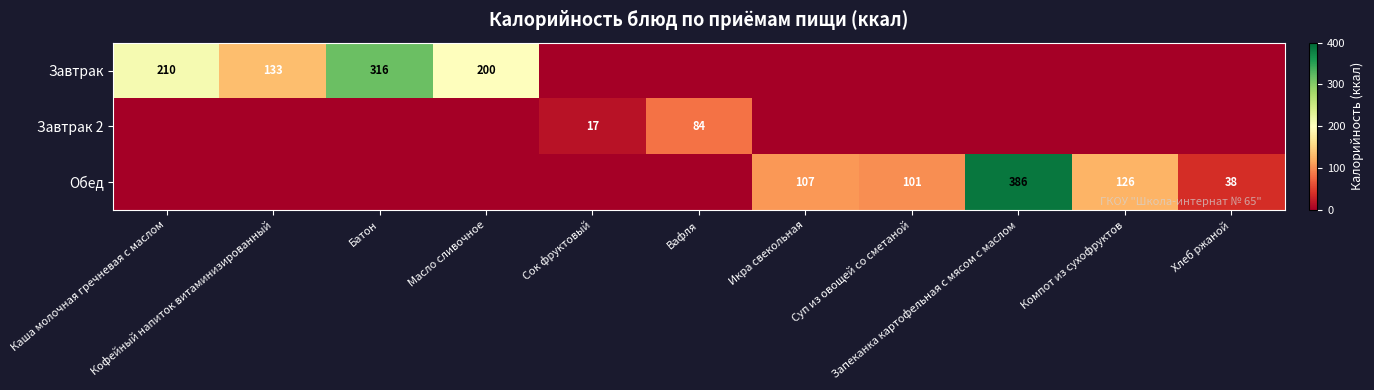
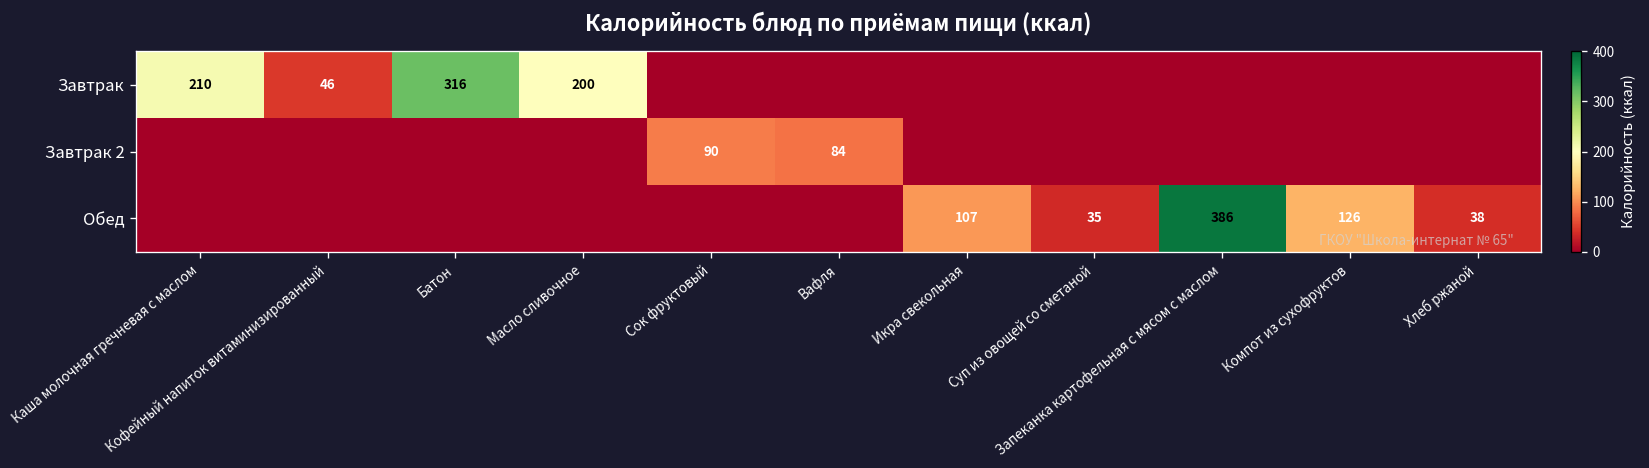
Завтрак, Кофейный напиток витаминизированный: 133 -> 46
Завтрак 2, Сок фруктовый: 17 -> 90
Обед, Суп из овощей со сметаной: 101 -> 35
